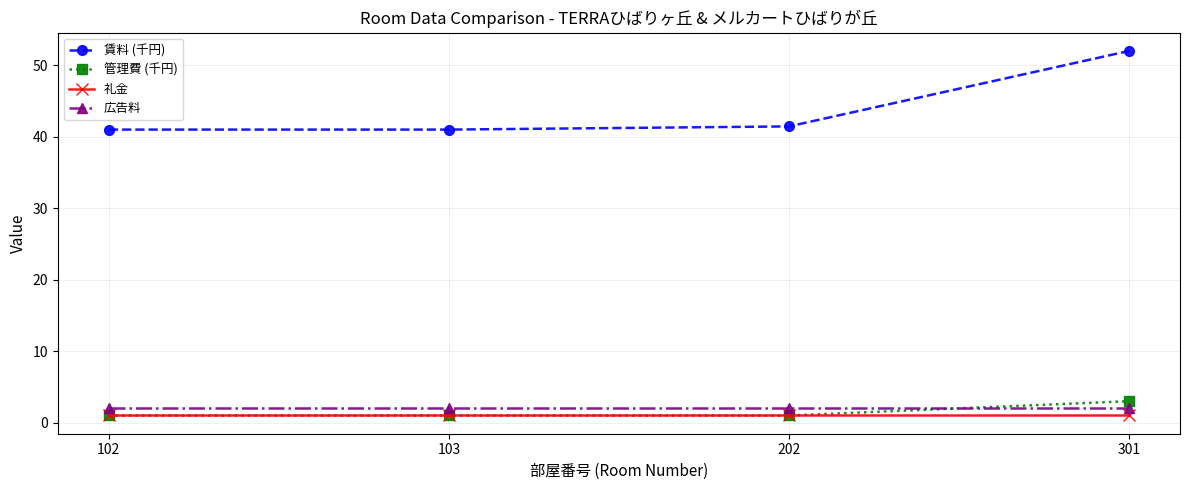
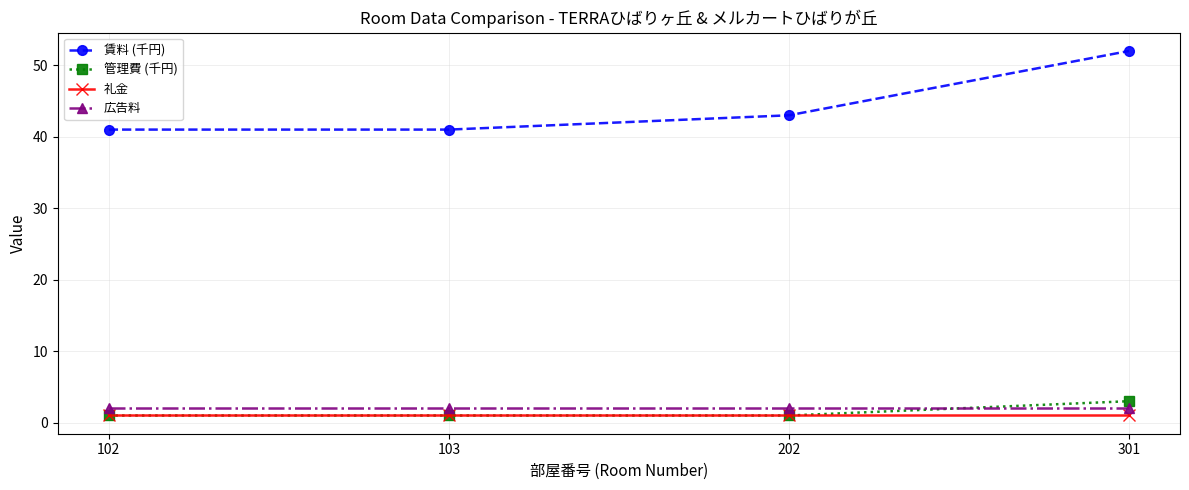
賃料 (千円), 202: 41 -> 43
